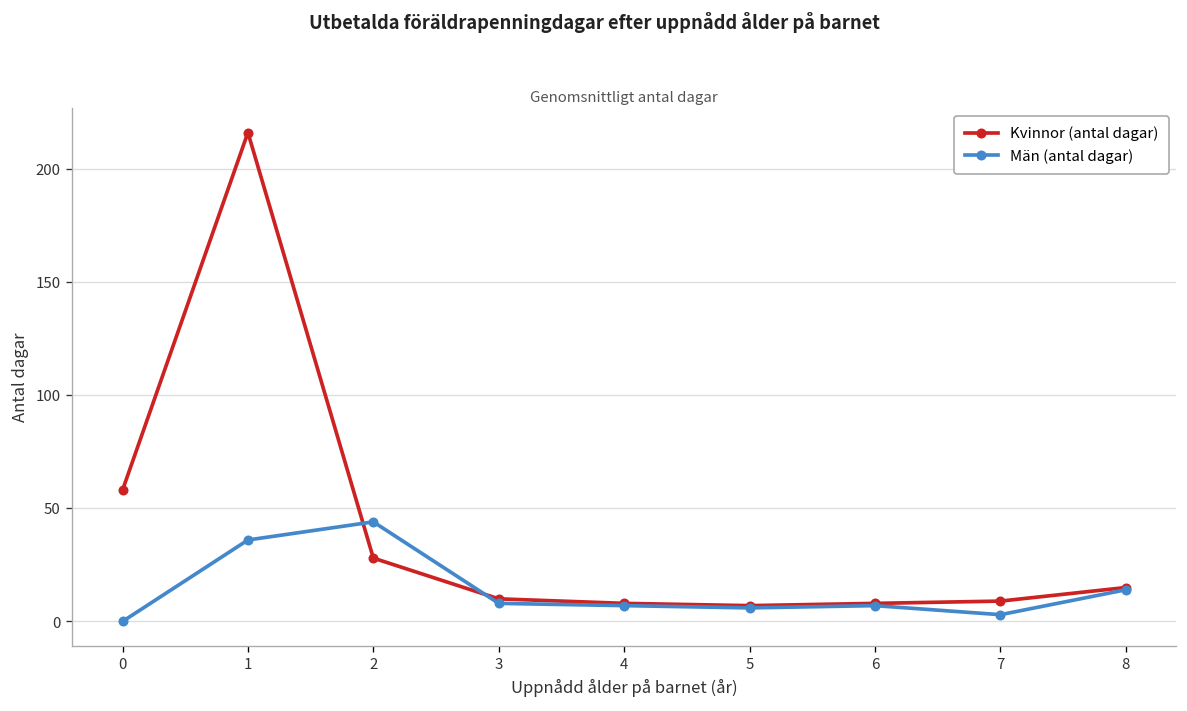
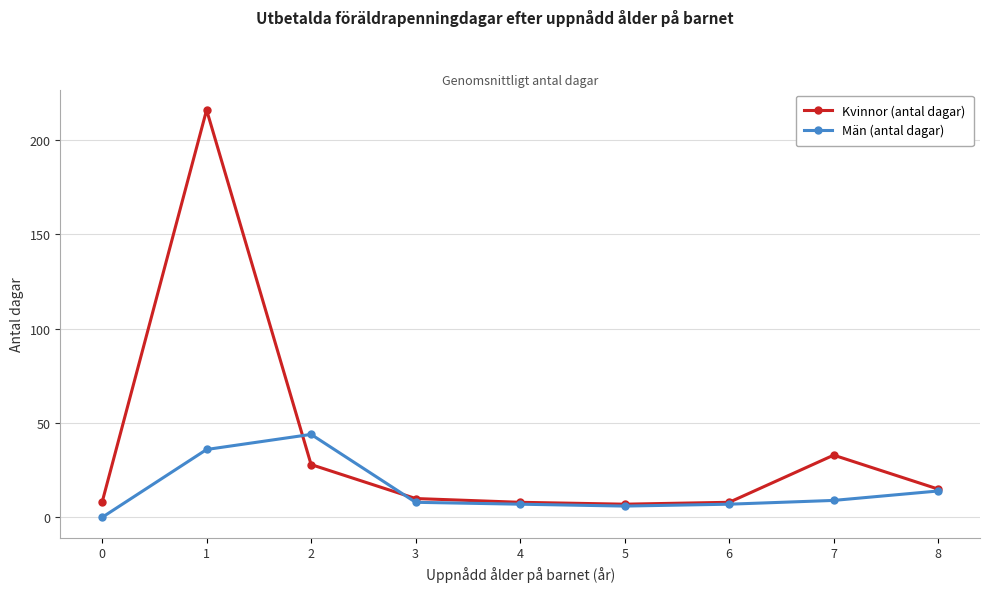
Kvinnor (antal dagar), 0: 58 -> 8
Kvinnor (antal dagar), 7: 9 -> 33
Män (antal dagar), 7: 3 -> 9
